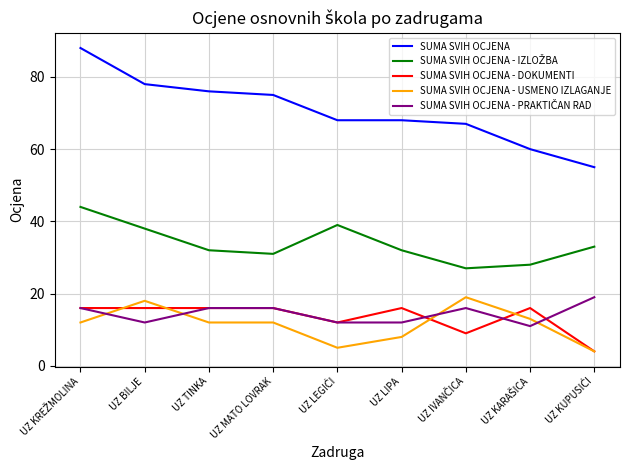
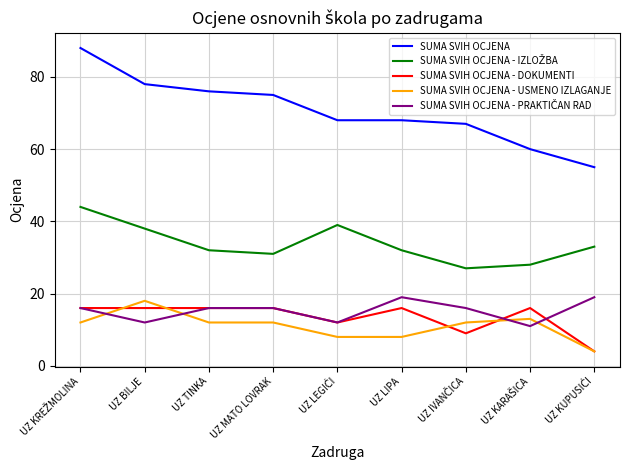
SUMA SVIH OCJENA - USMENO IZLAGANJE, UZ LEGIĆI: 5 -> 8
SUMA SVIH OCJENA - PRAKTIČAN RAD, UZ LIPA: 12 -> 19
SUMA SVIH OCJENA - USMENO IZLAGANJE, UZ IVANČICA: 19 -> 12
